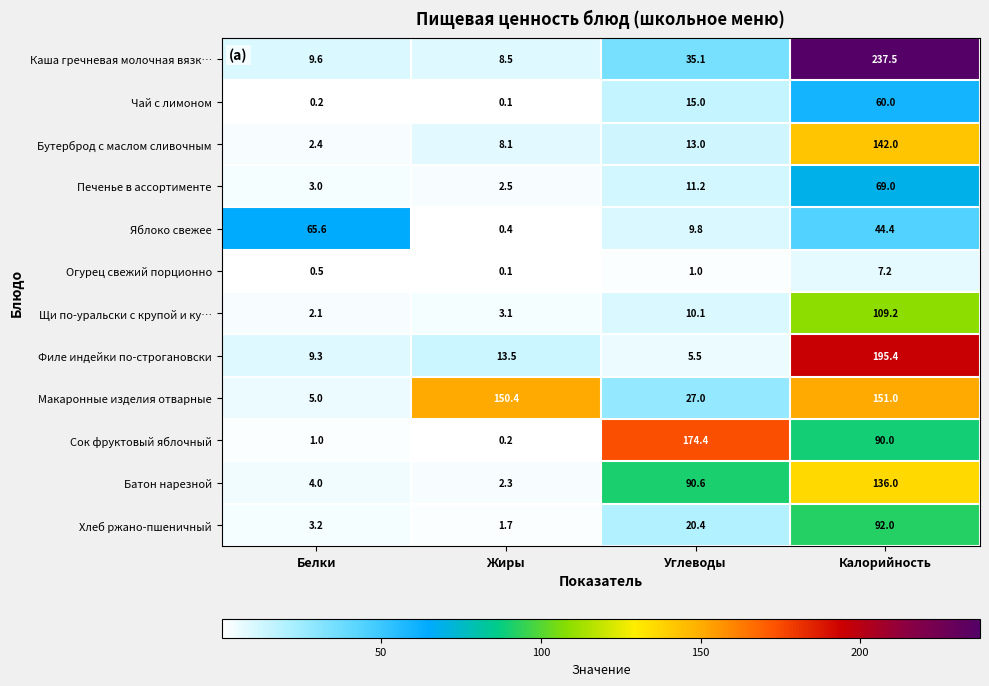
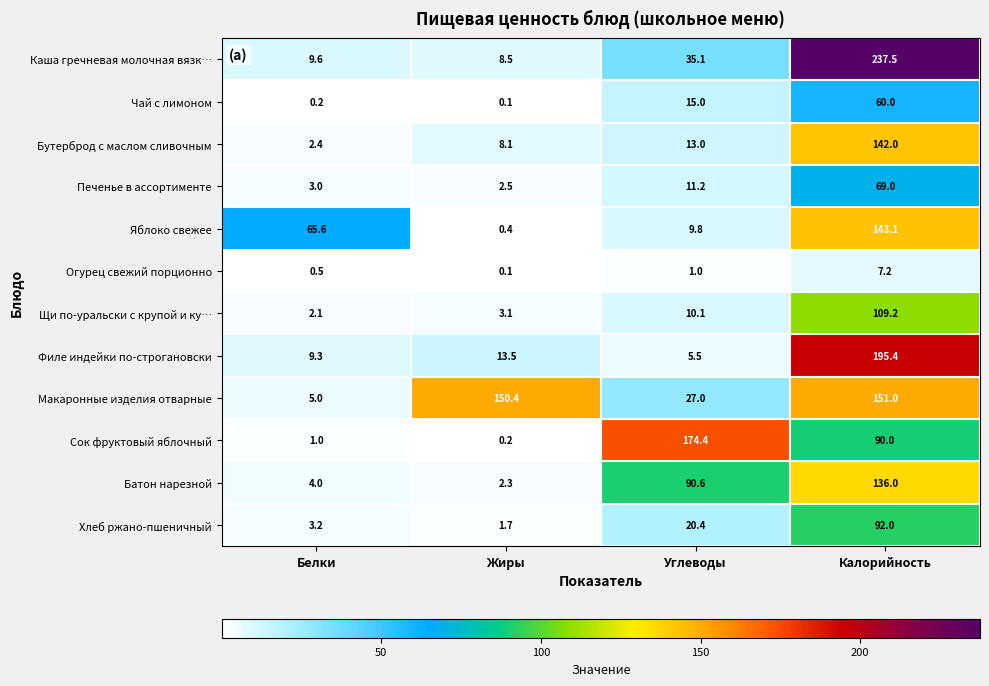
Яблоко свежее, Калорийность: 44.4 -> 143.1
